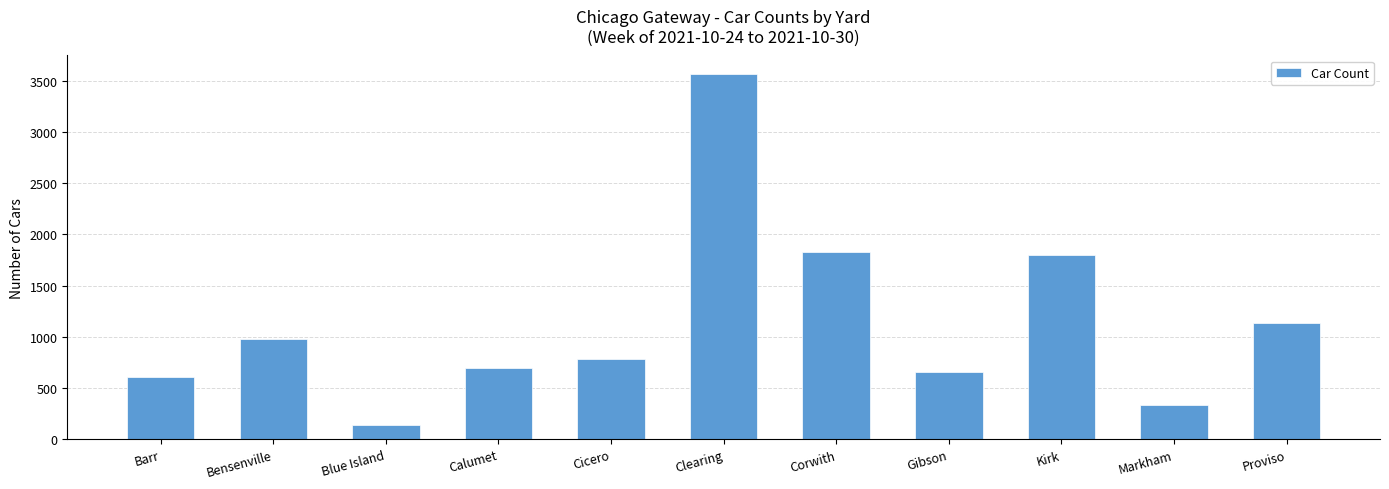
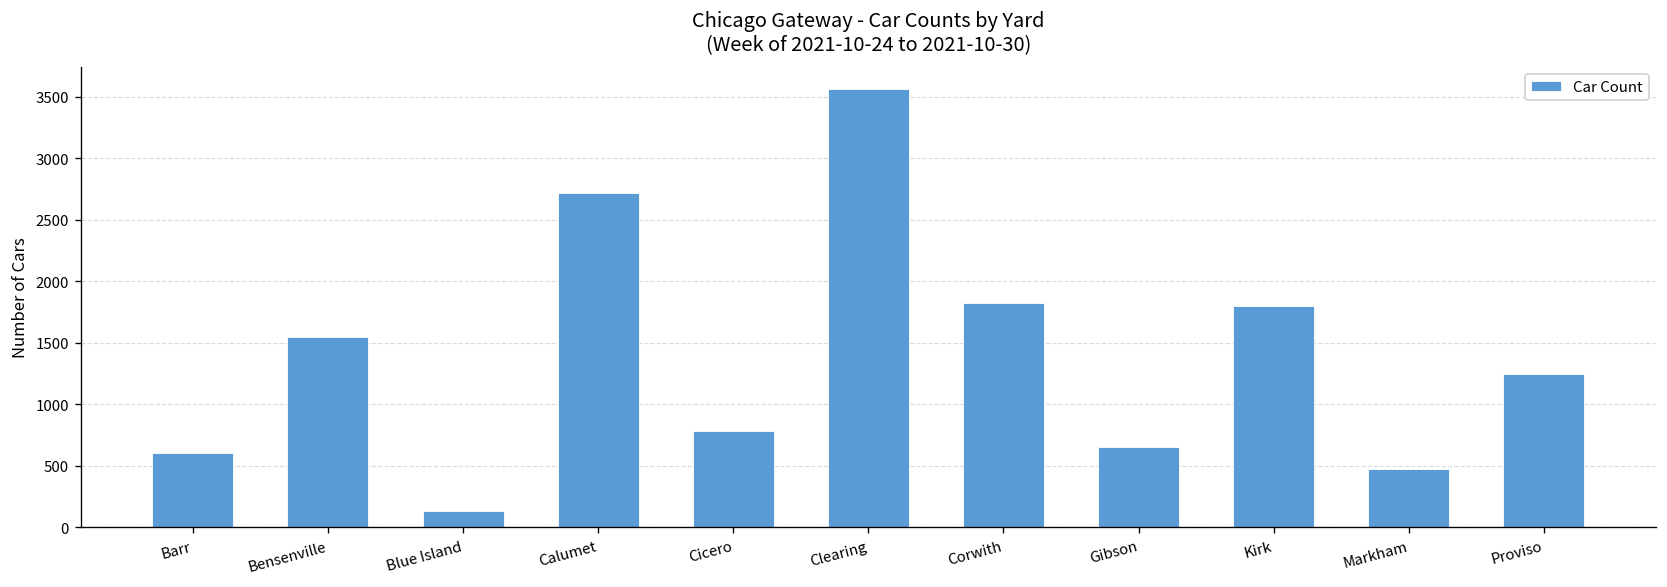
Bensenville: 980 -> 1550
Calumet: 690 -> 2720
Markham: 330 -> 470
Proviso: 1140 -> 1250
